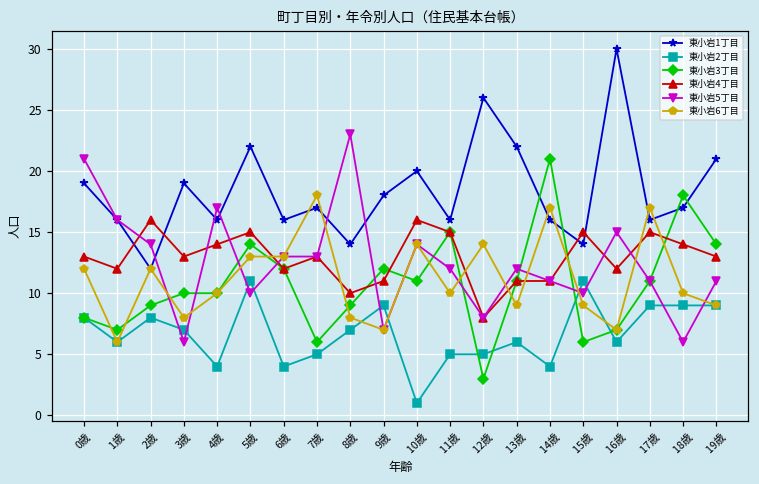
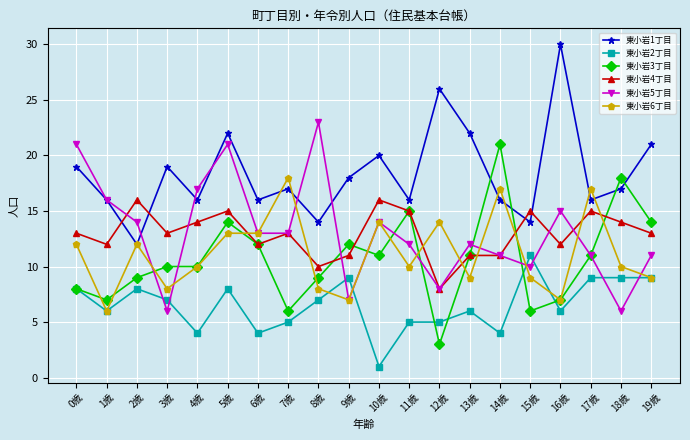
東小岩2丁目, 5歳: 11 -> 8
東小岩5丁目, 5歳: 10 -> 21
